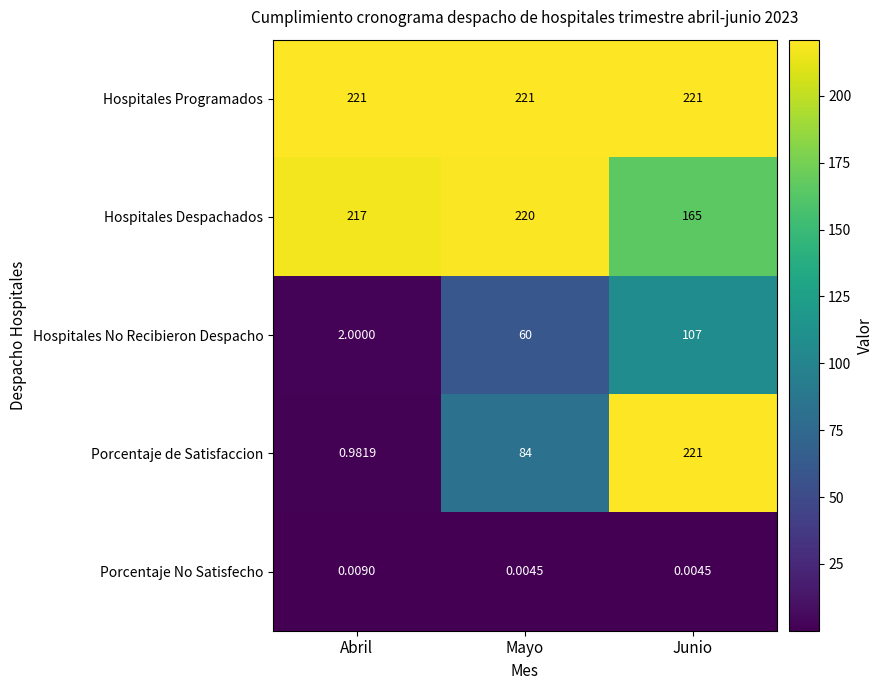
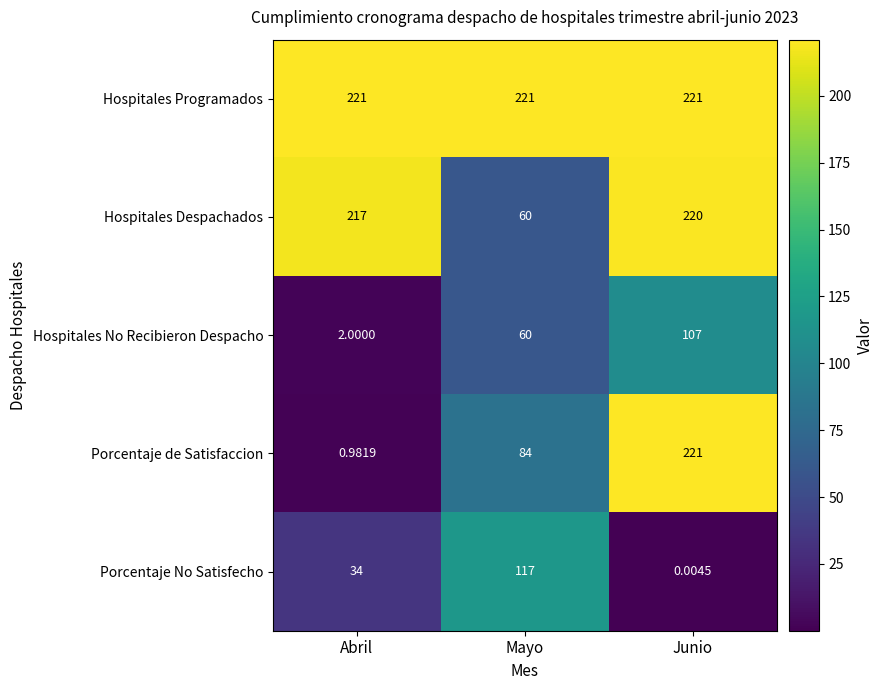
Hospitales Despachados, Mayo: 220 -> 60
Hospitales Despachados, Junio: 165 -> 220
Porcentaje No Satisfecho, Abril: 0.0090 -> 34
Porcentaje No Satisfecho, Mayo: 0.0045 -> 117
